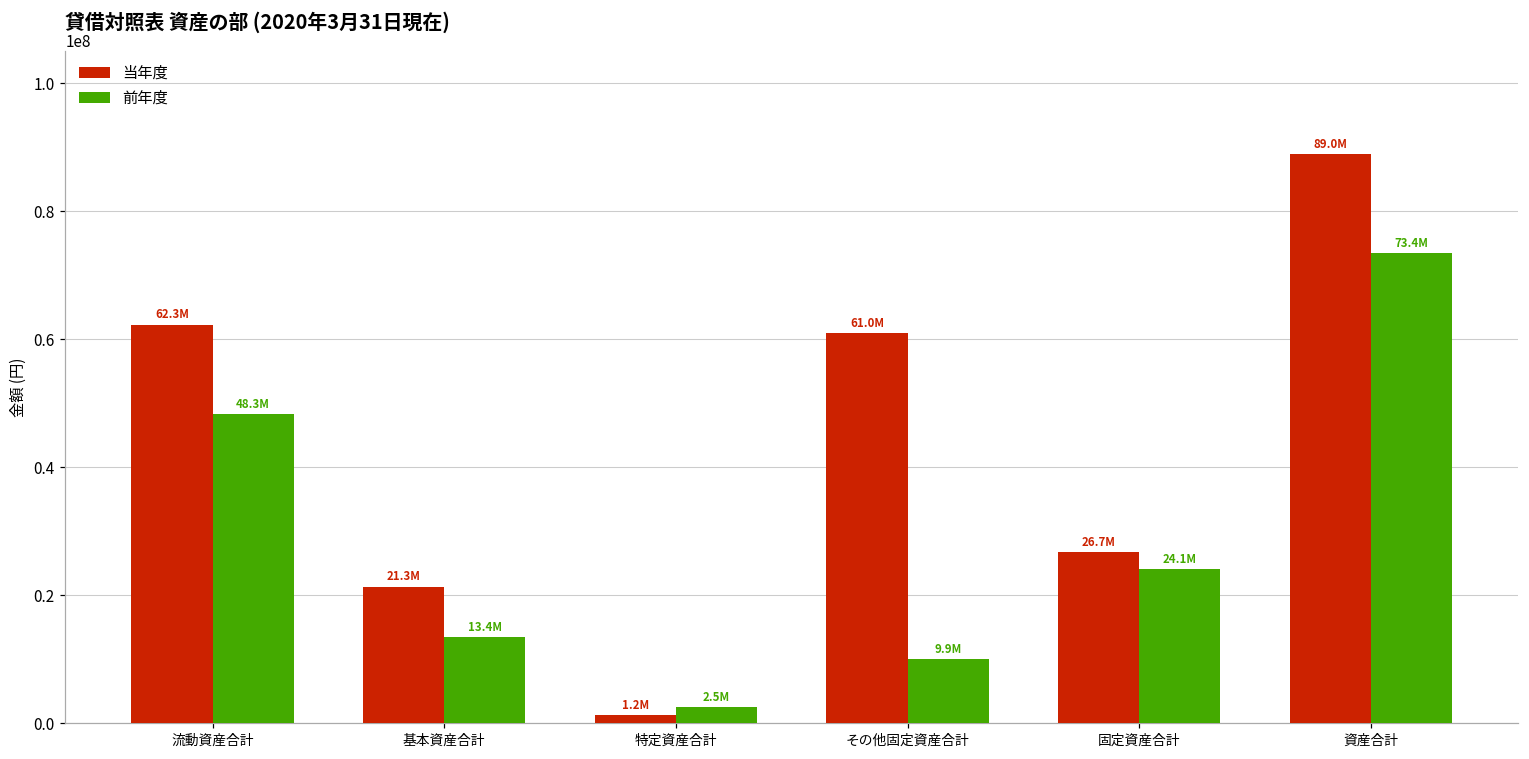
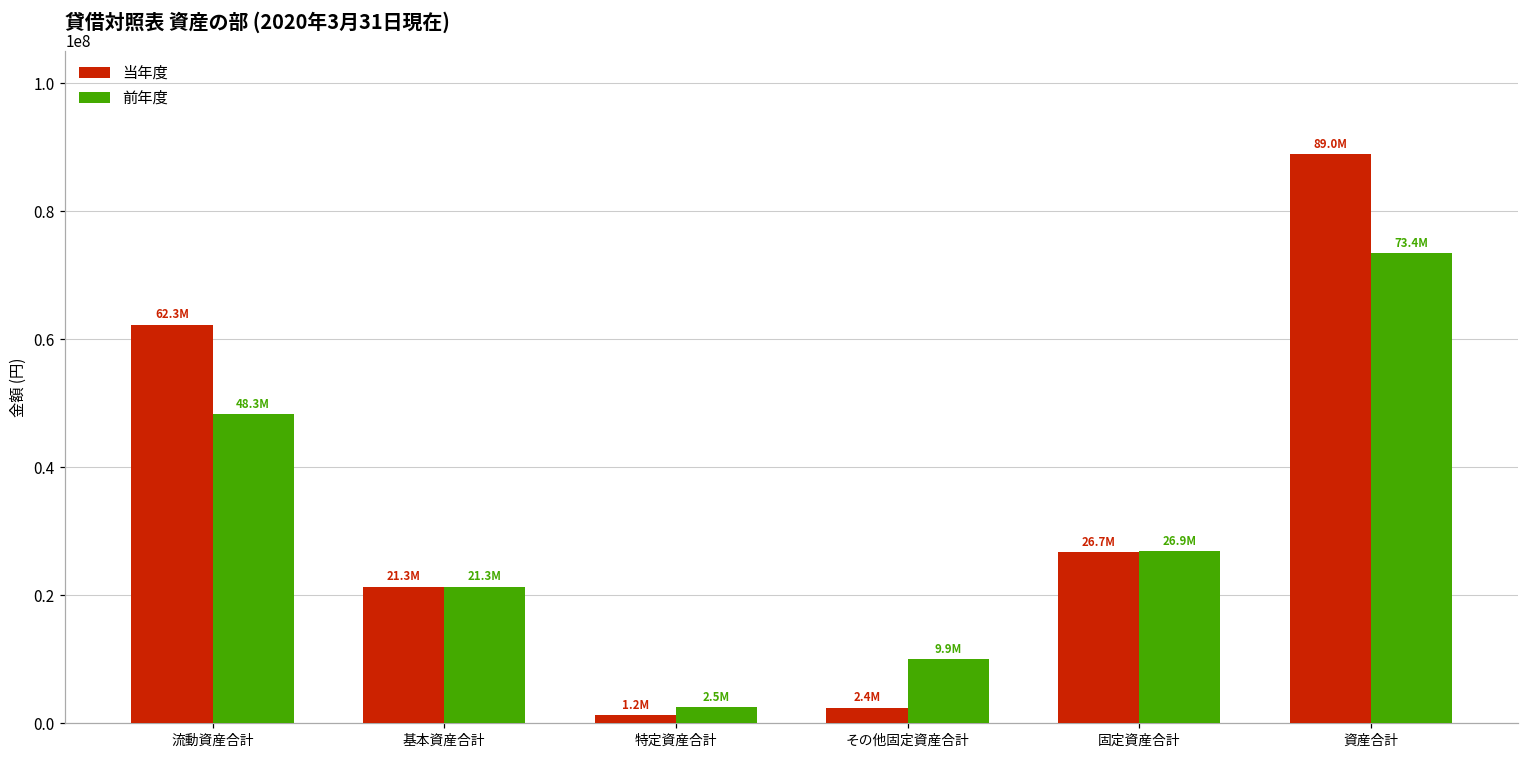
前年度, 基本資産合計: 13.4M -> 21.3M
当年度, その他固定資産合計: 61.0M -> 2.4M
前年度, 固定資産合計: 24.1M -> 26.9M
